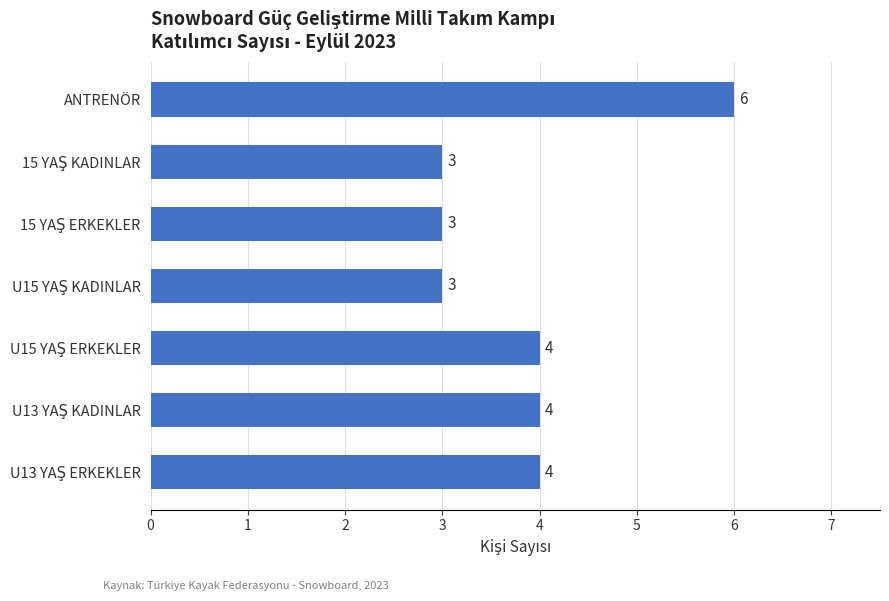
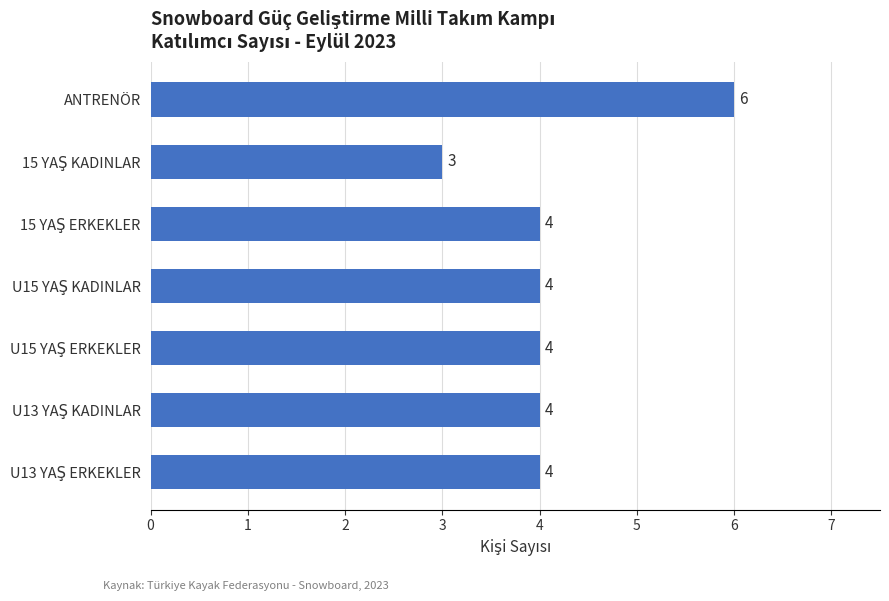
15 YAŞ ERKEKLER: 3 -> 4
U15 YAŞ KADINLAR: 3 -> 4
